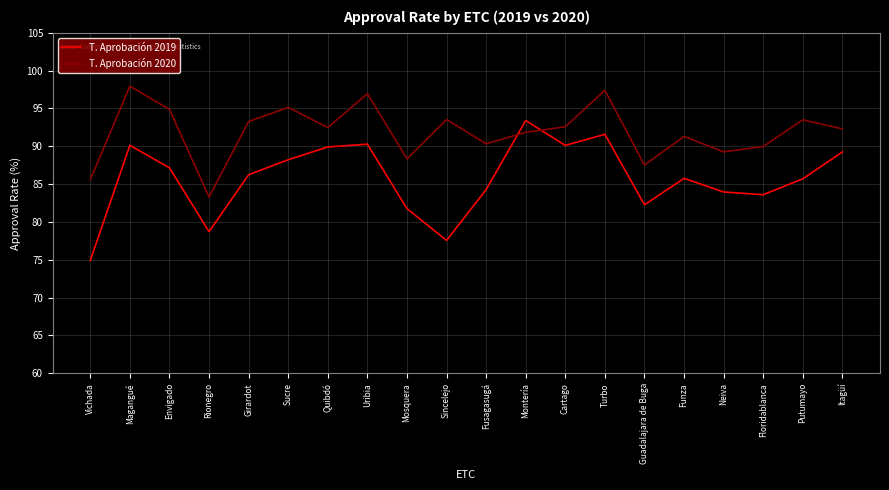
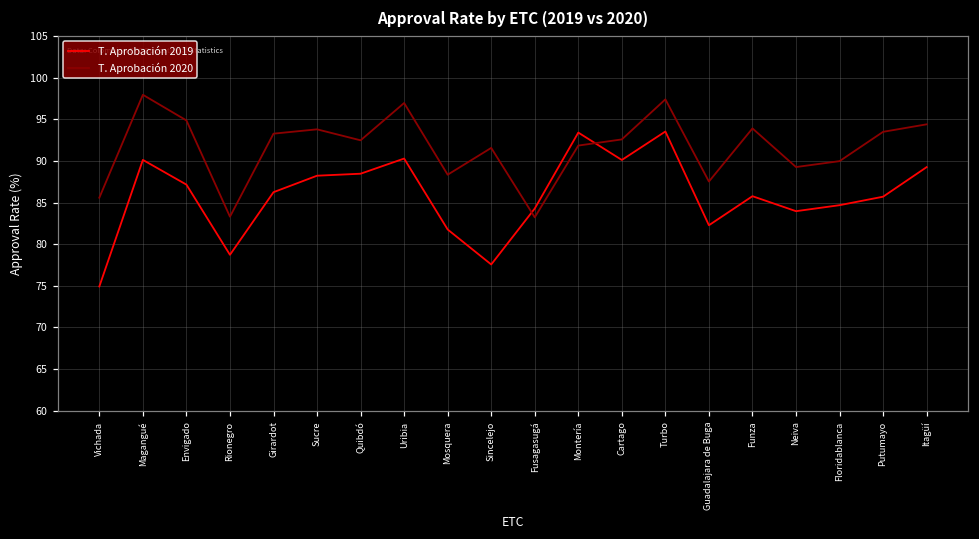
T. Aprobación 2020, Sucre: 95 -> 94
T. Aprobación 2019, Quibdó: 90 -> 88
T. Aprobación 2020, Sincelejo: 94 -> 92
T. Aprobación 2020, Fusagasugá: 90 -> 83
T. Aprobación 2019, Turbo: 92 -> 94
T. Aprobación 2020, Funza: 91 -> 94
T. Aprobación 2019, Floridablanca: 84 -> 85
T. Aprobación 2020, Itagüí: 92 -> 94
